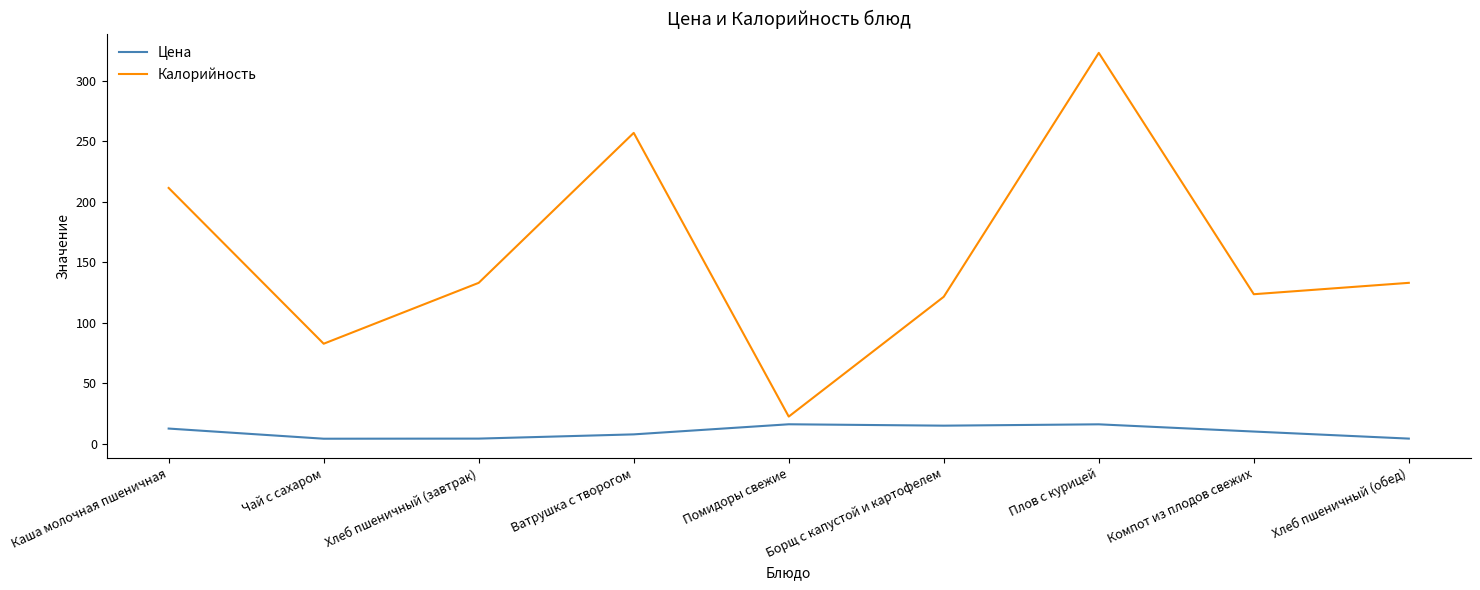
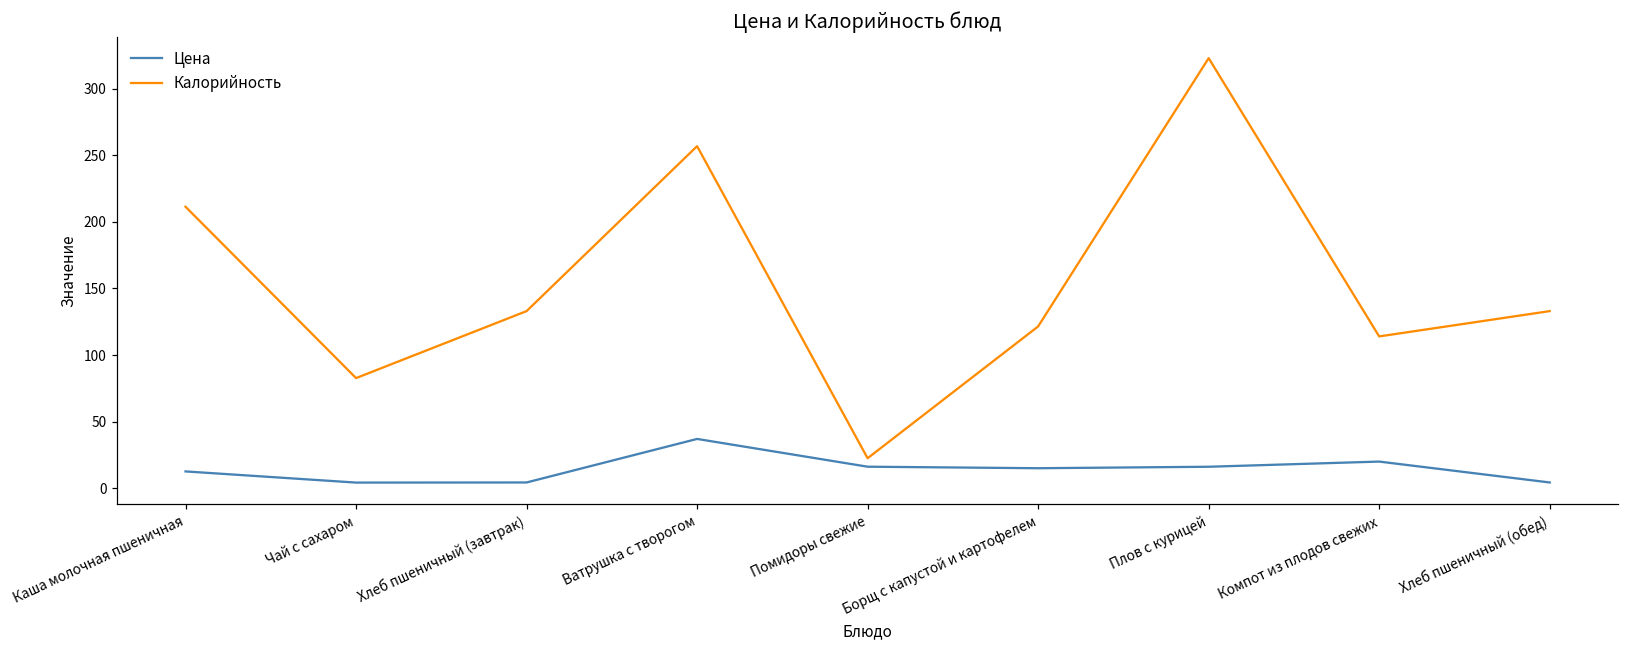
Цена, Ватрушка с творогом: 8 -> 37
Цена, Компот из плодов свежих: 10 -> 20
Калорийность, Компот из плодов свежих: 124 -> 114
